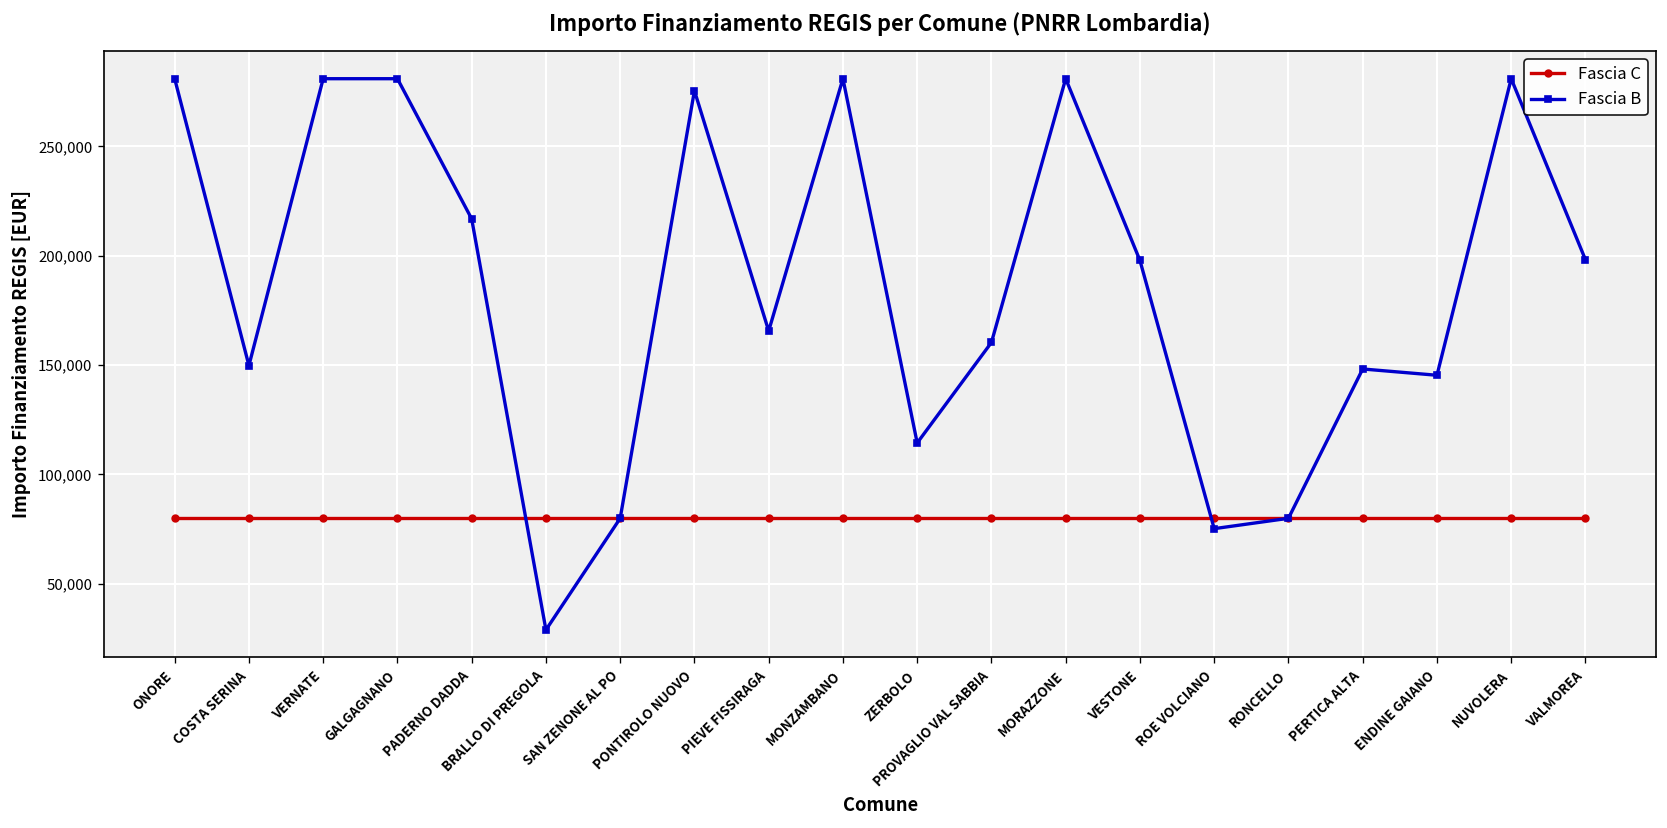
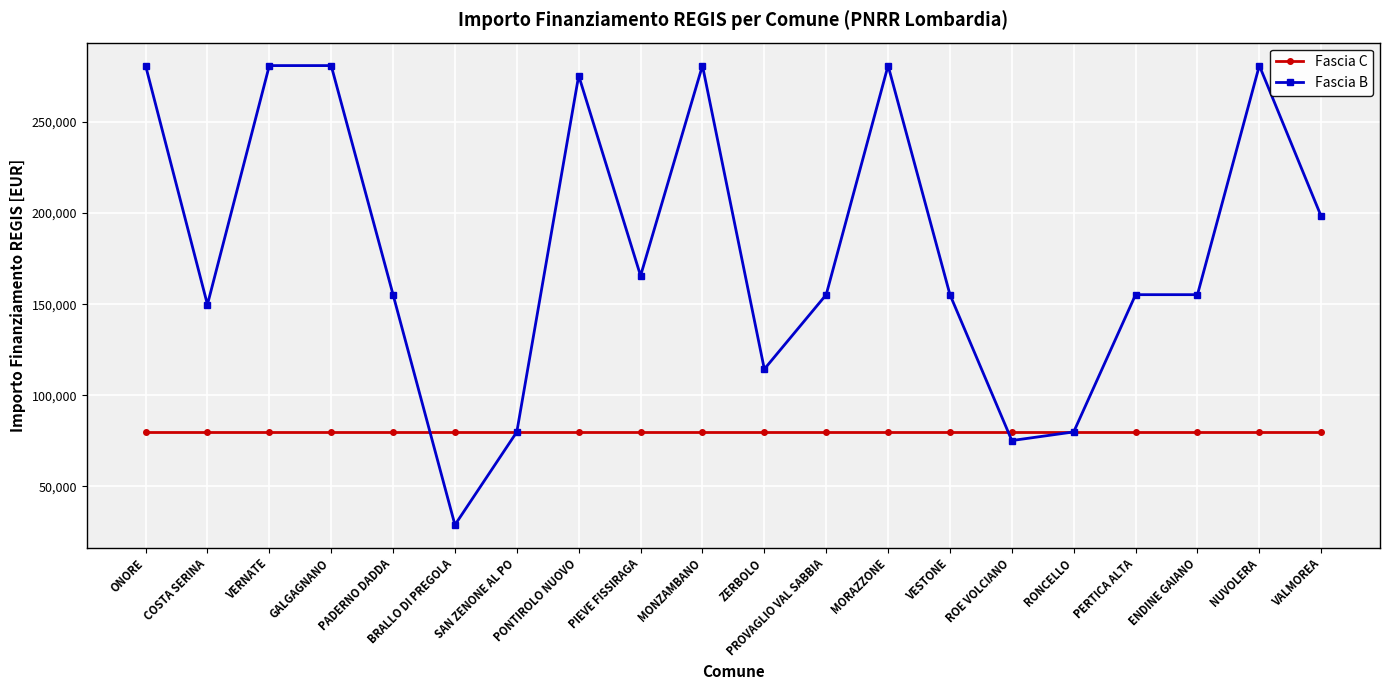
Fascia B, PADERNO DADDA: 217,000 -> 155,000
Fascia B, PROVAGLIO VAL SABBIA: 160,000 -> 155,000
Fascia B, VESTONE: 198,000 -> 155,000
Fascia B, PERTICA ALTA: 148,000 -> 155,000
Fascia B, ENDINE GAIANO: 145,000 -> 155,000
